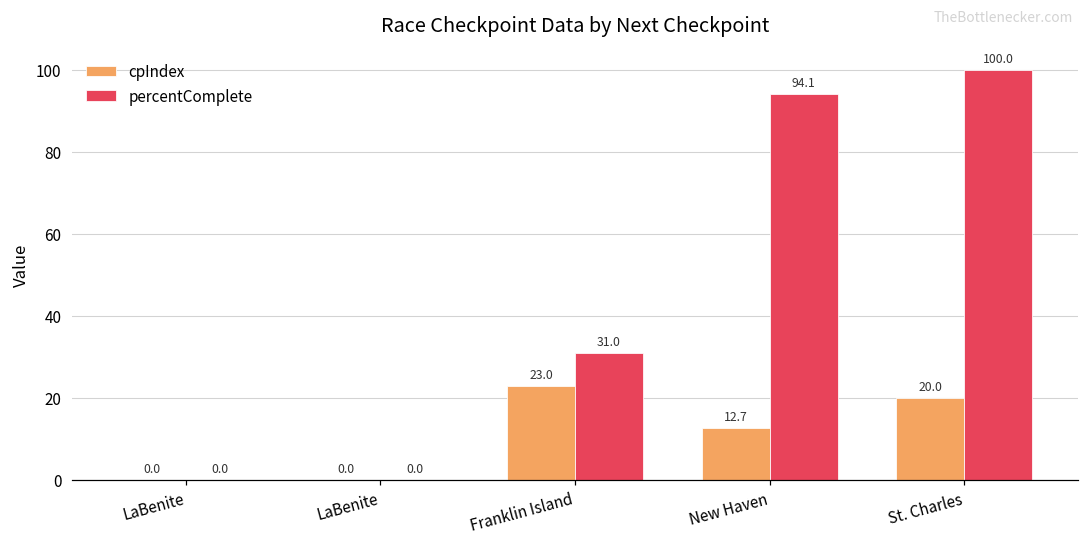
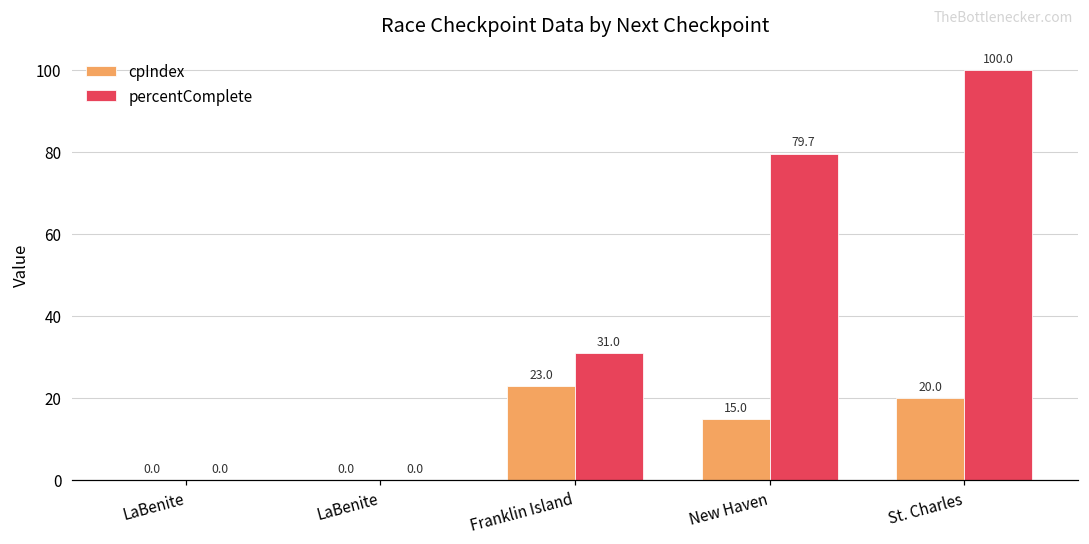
cpIndex, New Haven: 12.7 -> 15.0
percentComplete, New Haven: 94.1 -> 79.7
